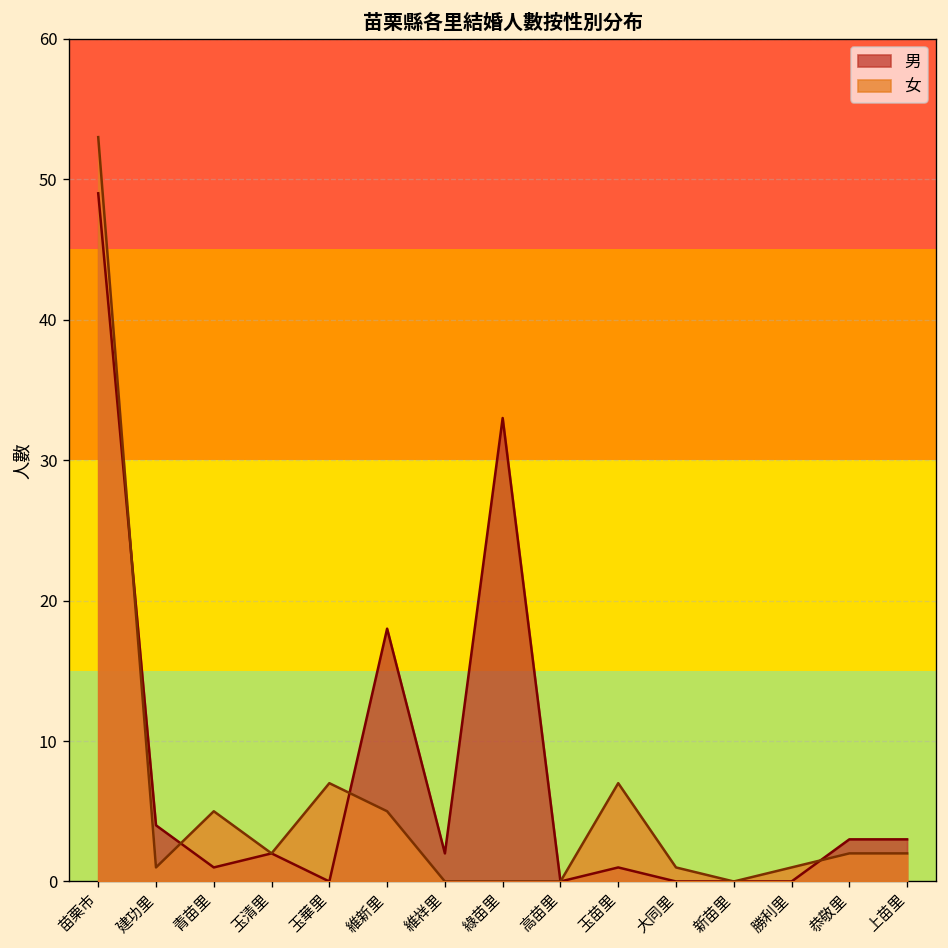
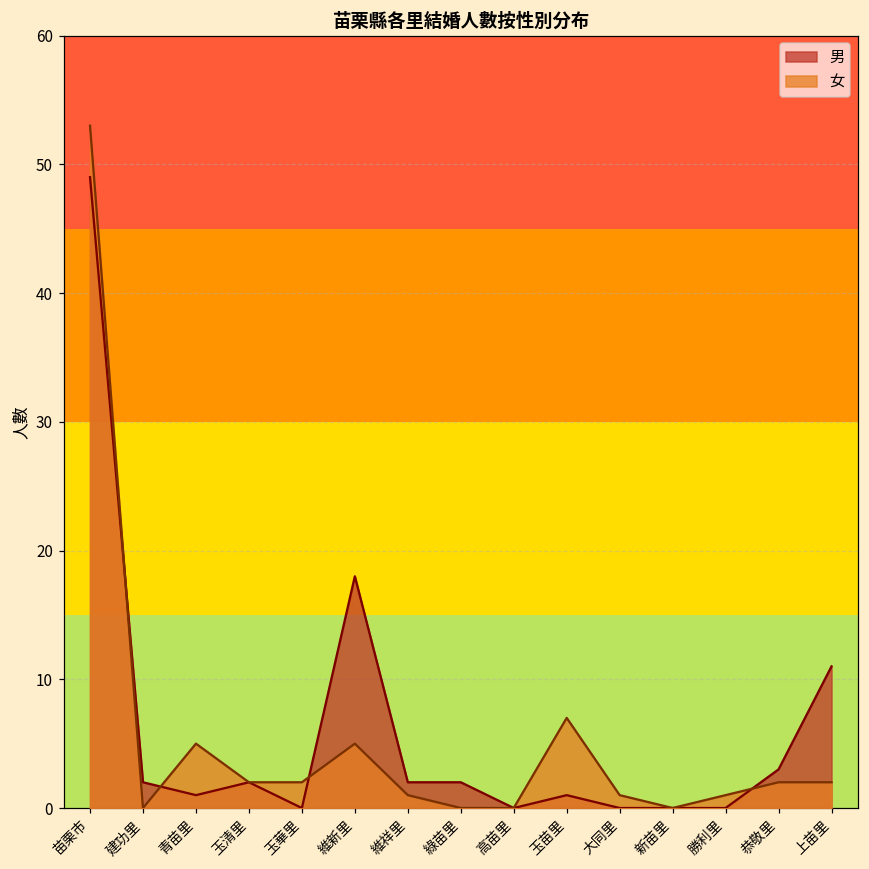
男, 建功里: 4 -> 2
女, 建功里: 1 -> 0
女, 玉華里: 7 -> 2
女, 維祥里: 0 -> 1
男, 綠苗里: 33 -> 2
男, 上苗里: 3 -> 11
